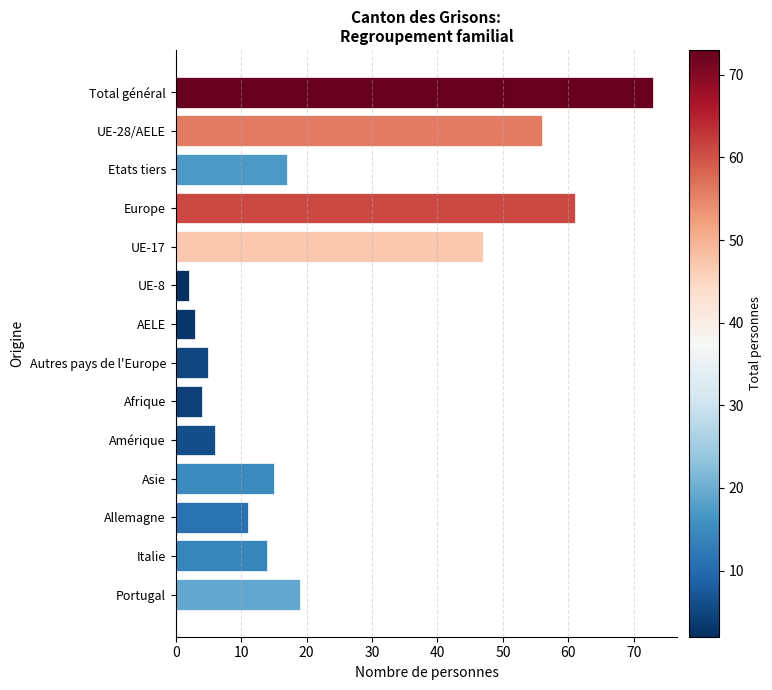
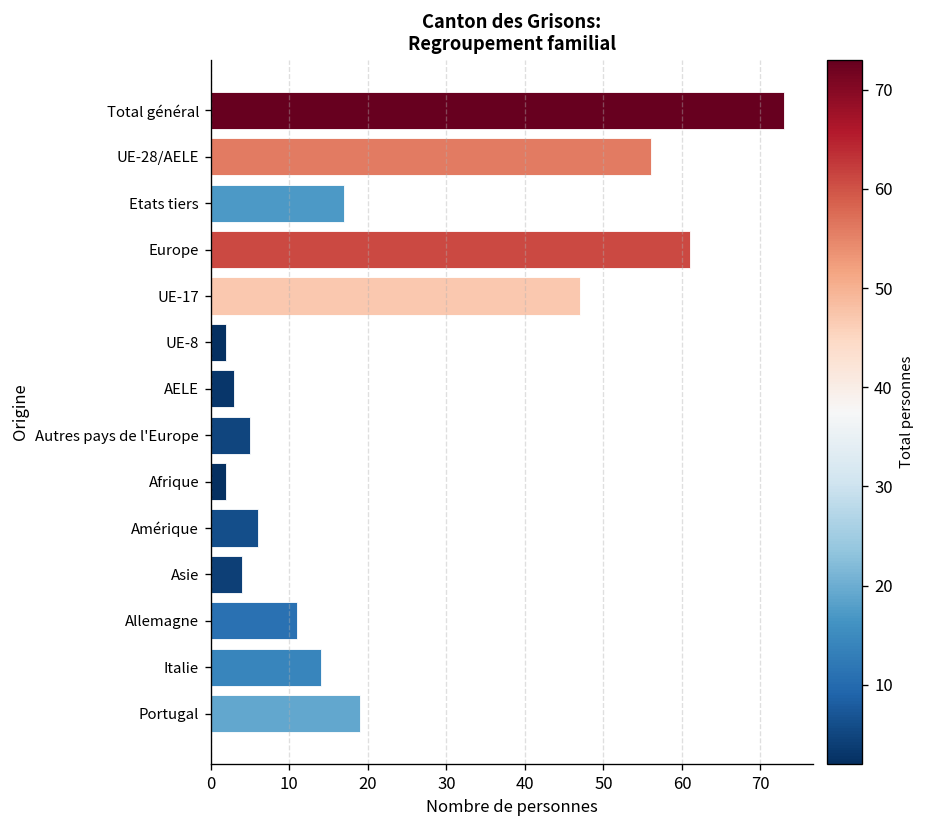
Afrique: 4 -> 2
Asie: 15 -> 4
